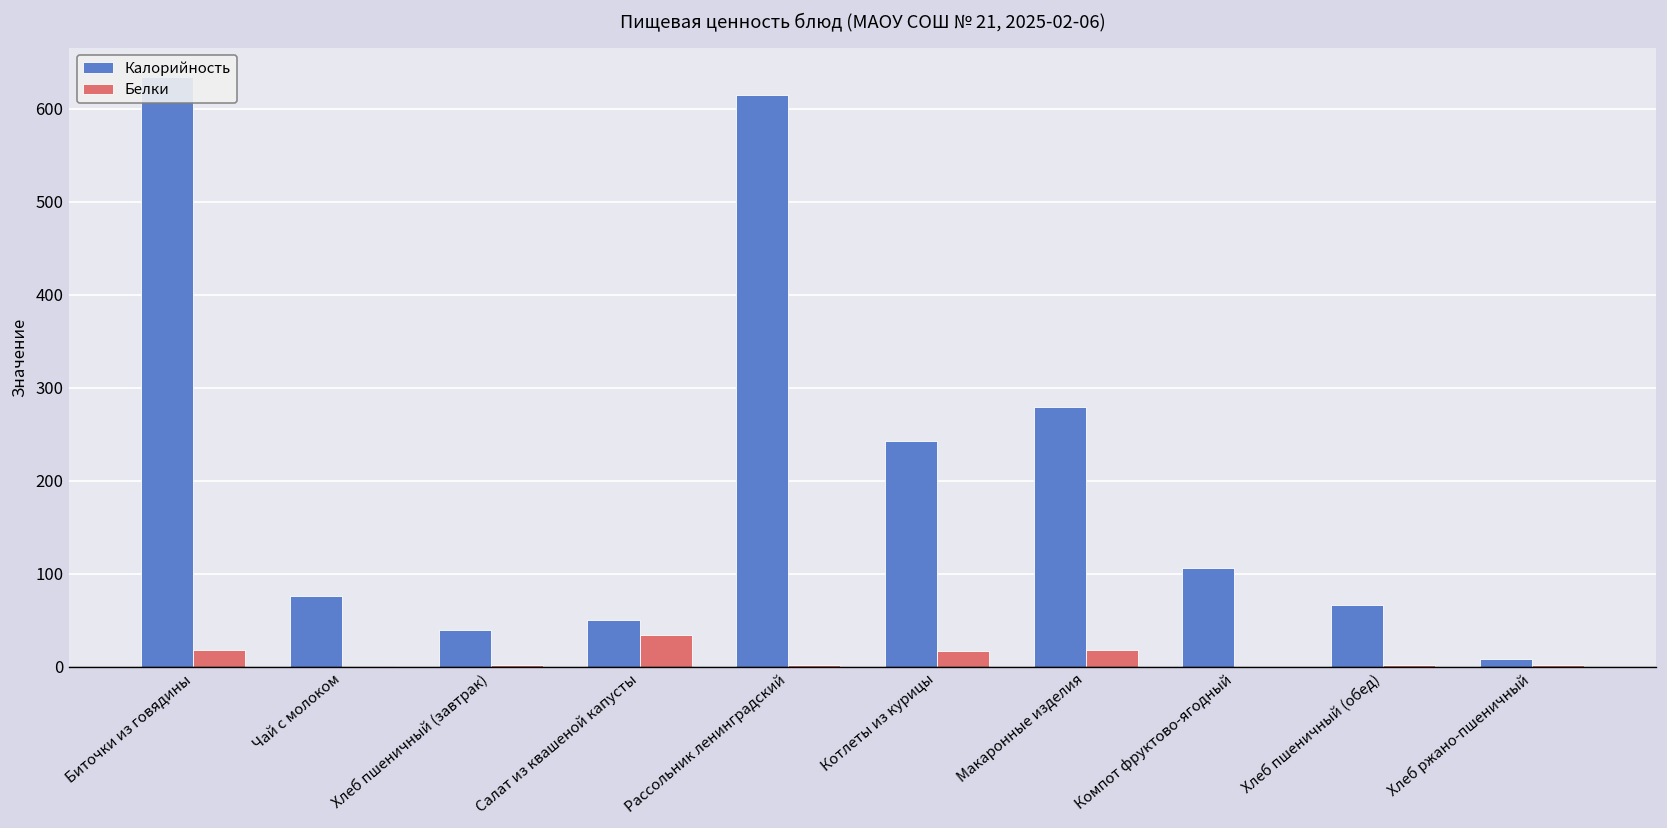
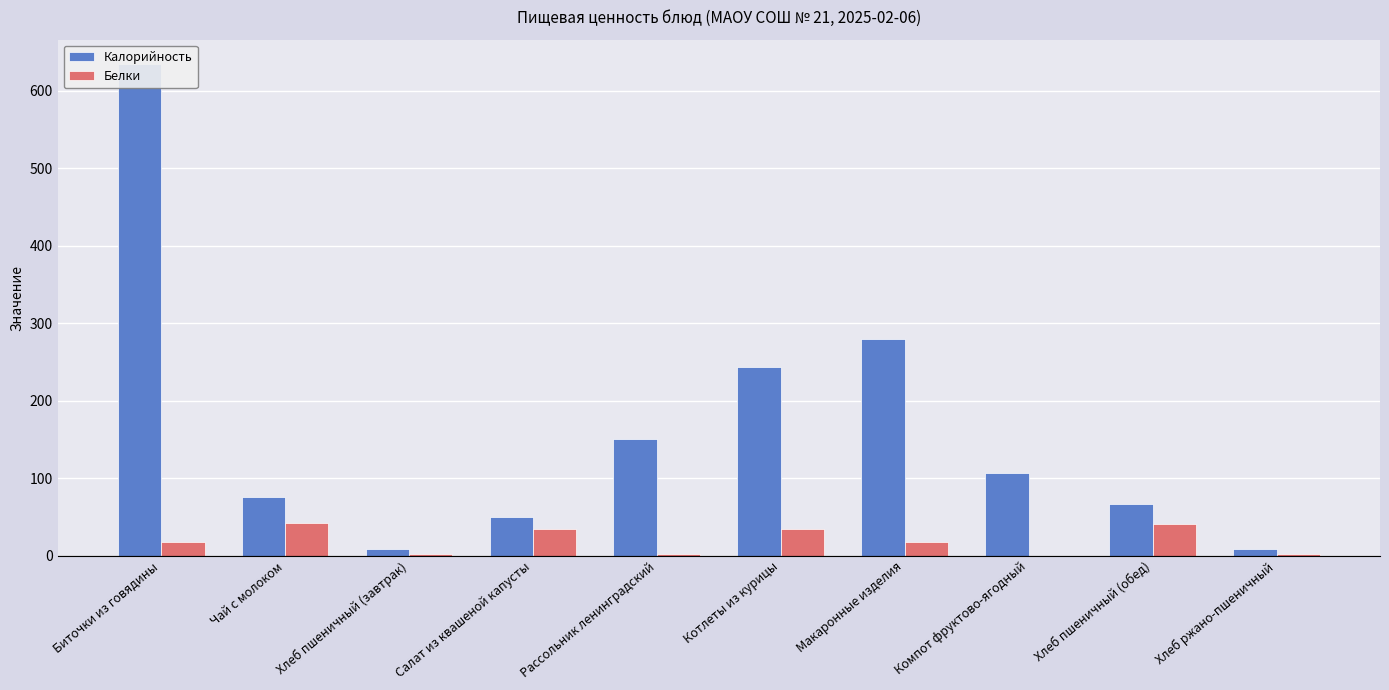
Белки, Чай с молоком: 0 -> 40
Калорийность, Хлеб пшеничный (завтрак): 40 -> 10
Калорийность, Рассольник ленинградский: 620 -> 150
Белки, Котлеты из курицы: 20 -> 30
Белки, Хлеб пшеничный (обед): 0 -> 40
